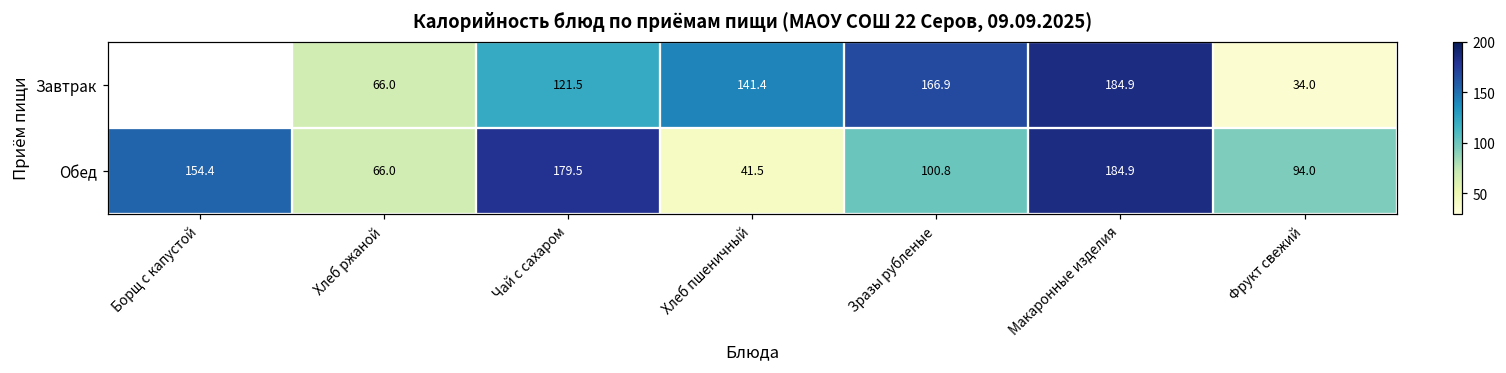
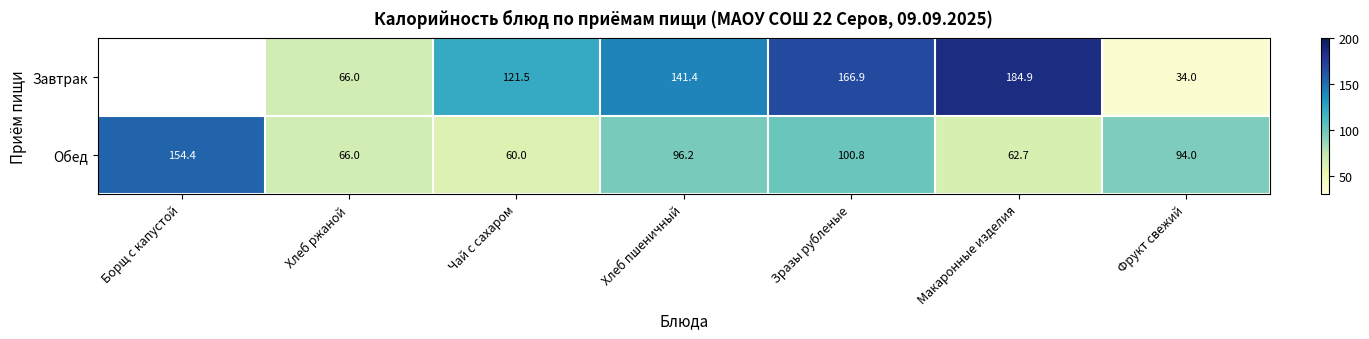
Обед, Чай с сахаром: 179.5 -> 60.0
Обед, Хлеб пшеничный: 41.5 -> 96.2
Обед, Макаронные изделия: 184.9 -> 62.7
